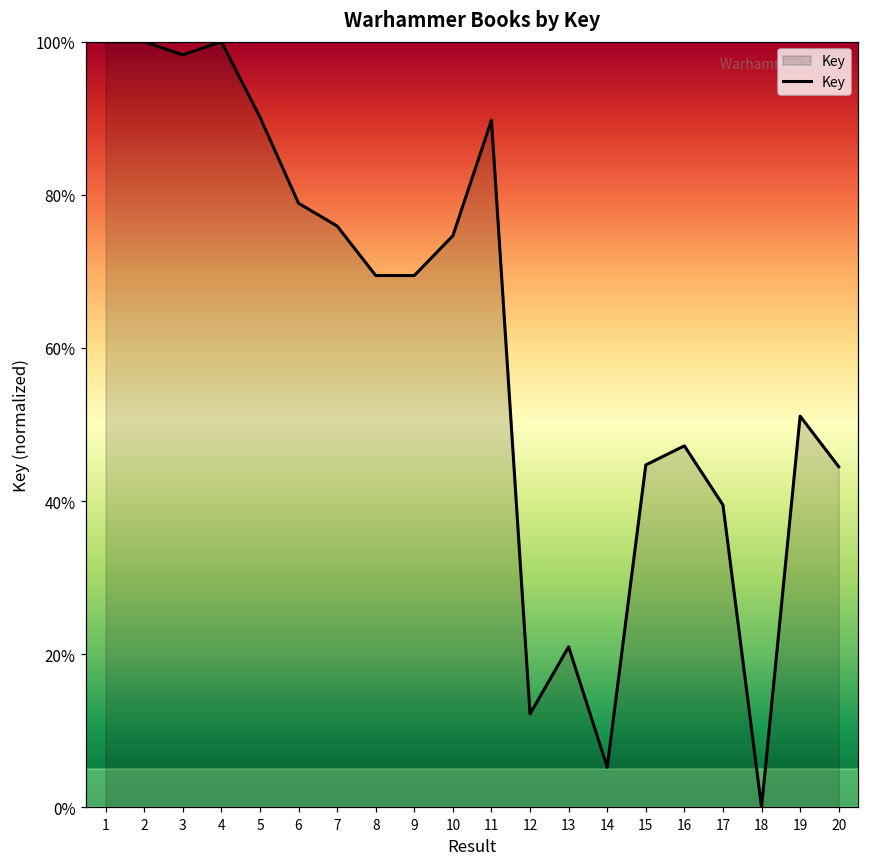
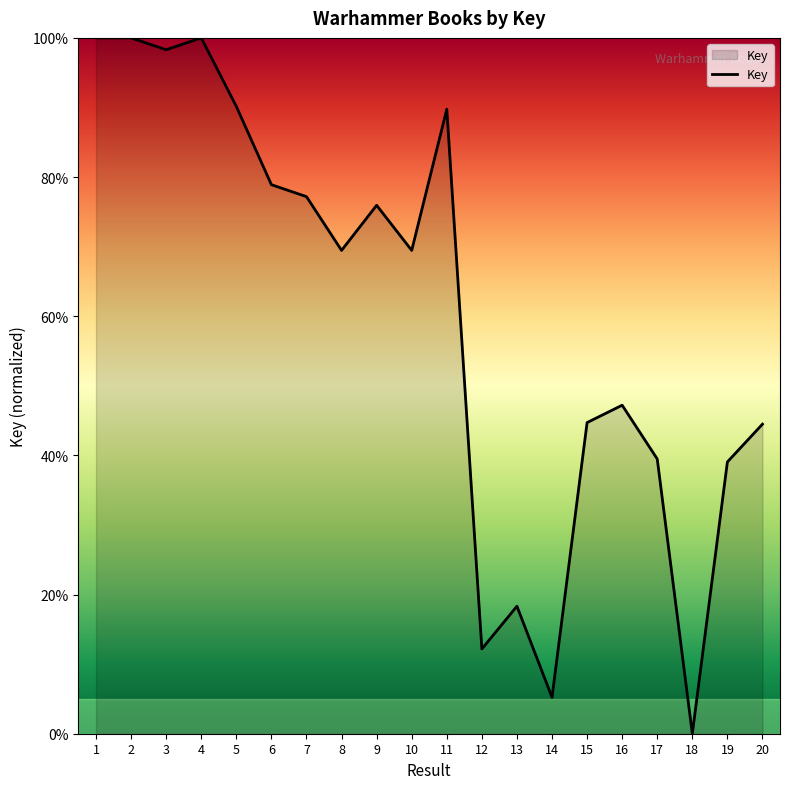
7: 76% -> 77%
9: 69% -> 76%
10: 75% -> 69%
13: 21% -> 18%
19: 51% -> 39%
